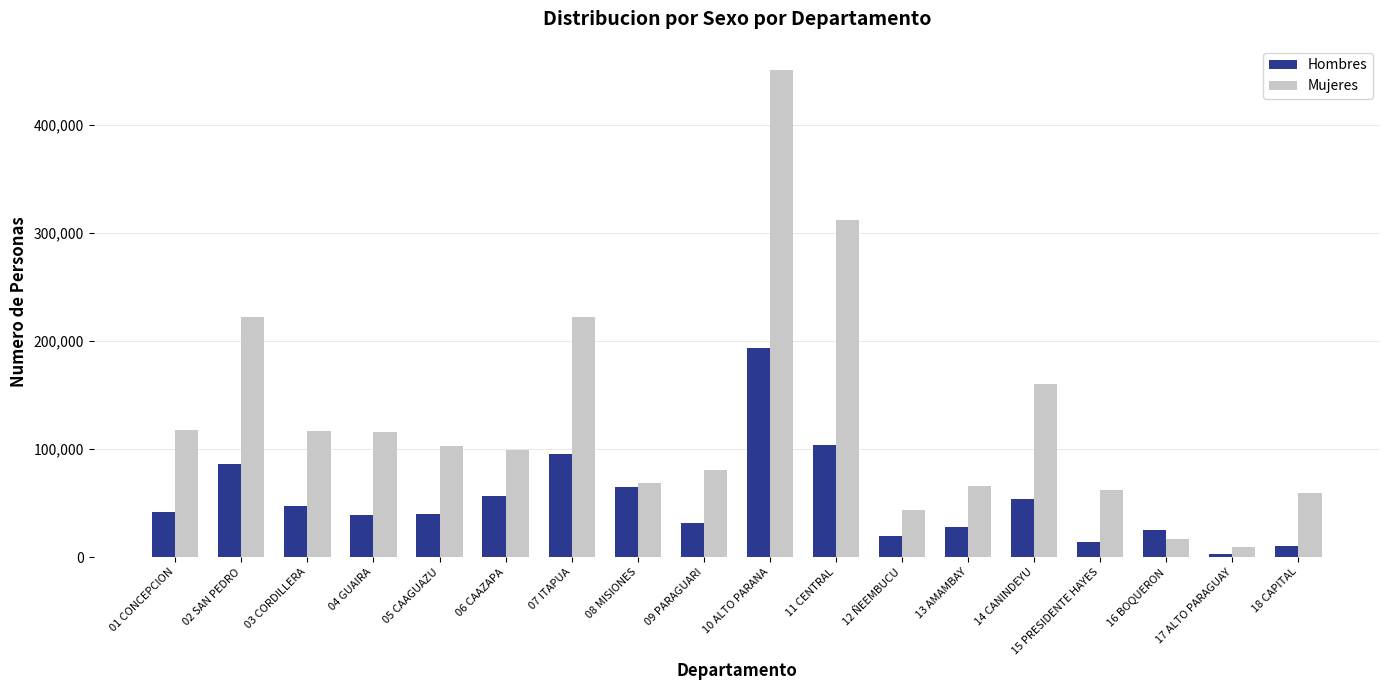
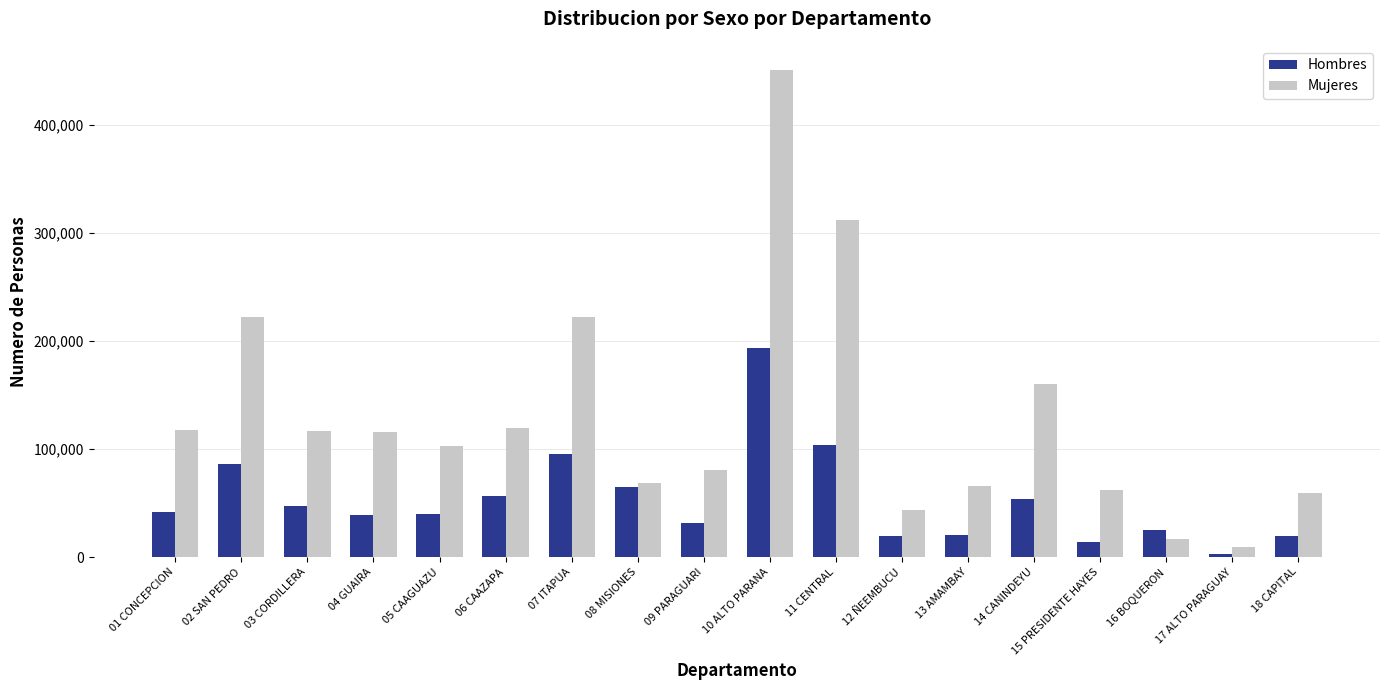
Mujeres, 06 CAAZAPA: 99,000 -> 119,000
Hombres, 13 AMAMBAY: 28,000 -> 21,000
Hombres, 18 CAPITAL: 11,000 -> 20,000
